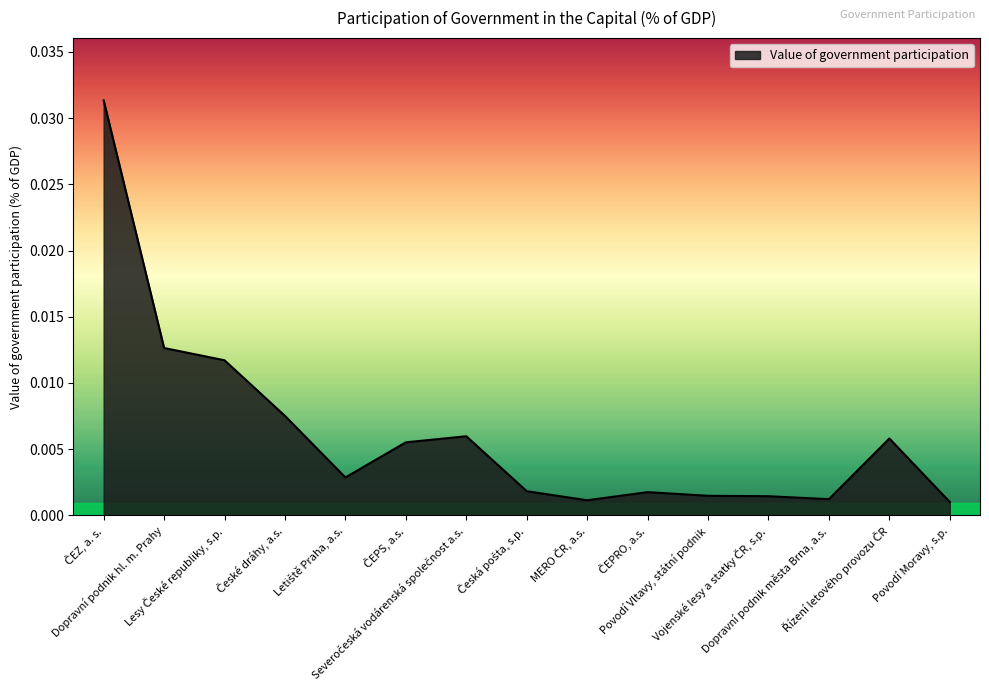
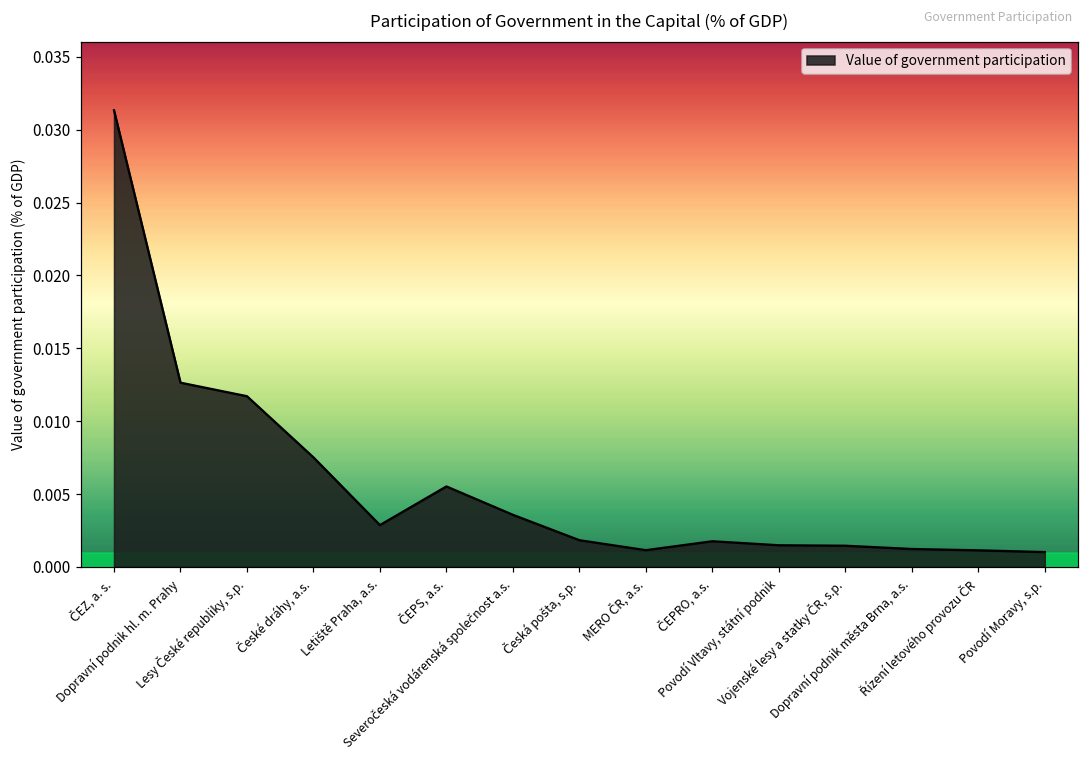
Severočeská vodárenská společnost a.s.: 0.0060 -> 0.0036
Řízení letového provozu ČR: 0.0058 -> 0.0011
